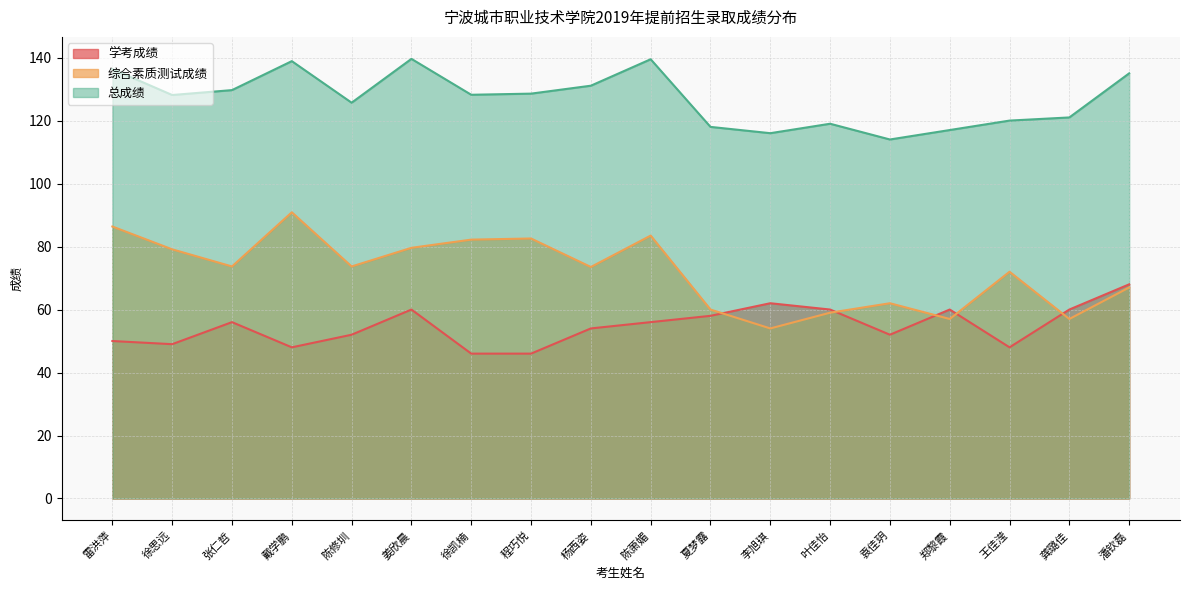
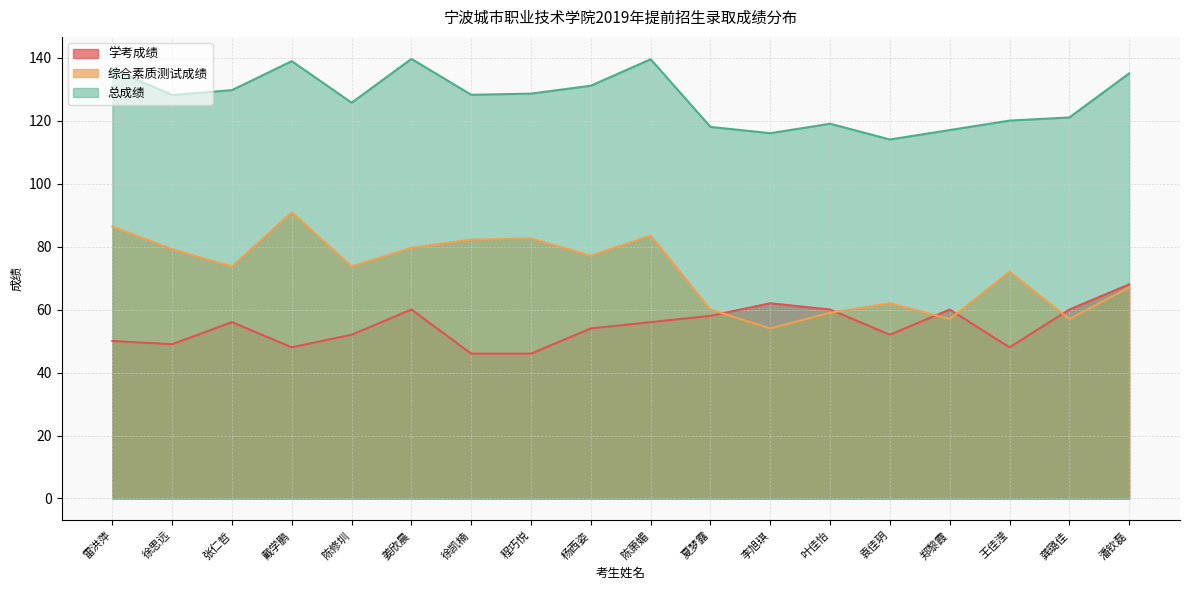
综合素质测试成绩, 杨西姿: 74 -> 77
